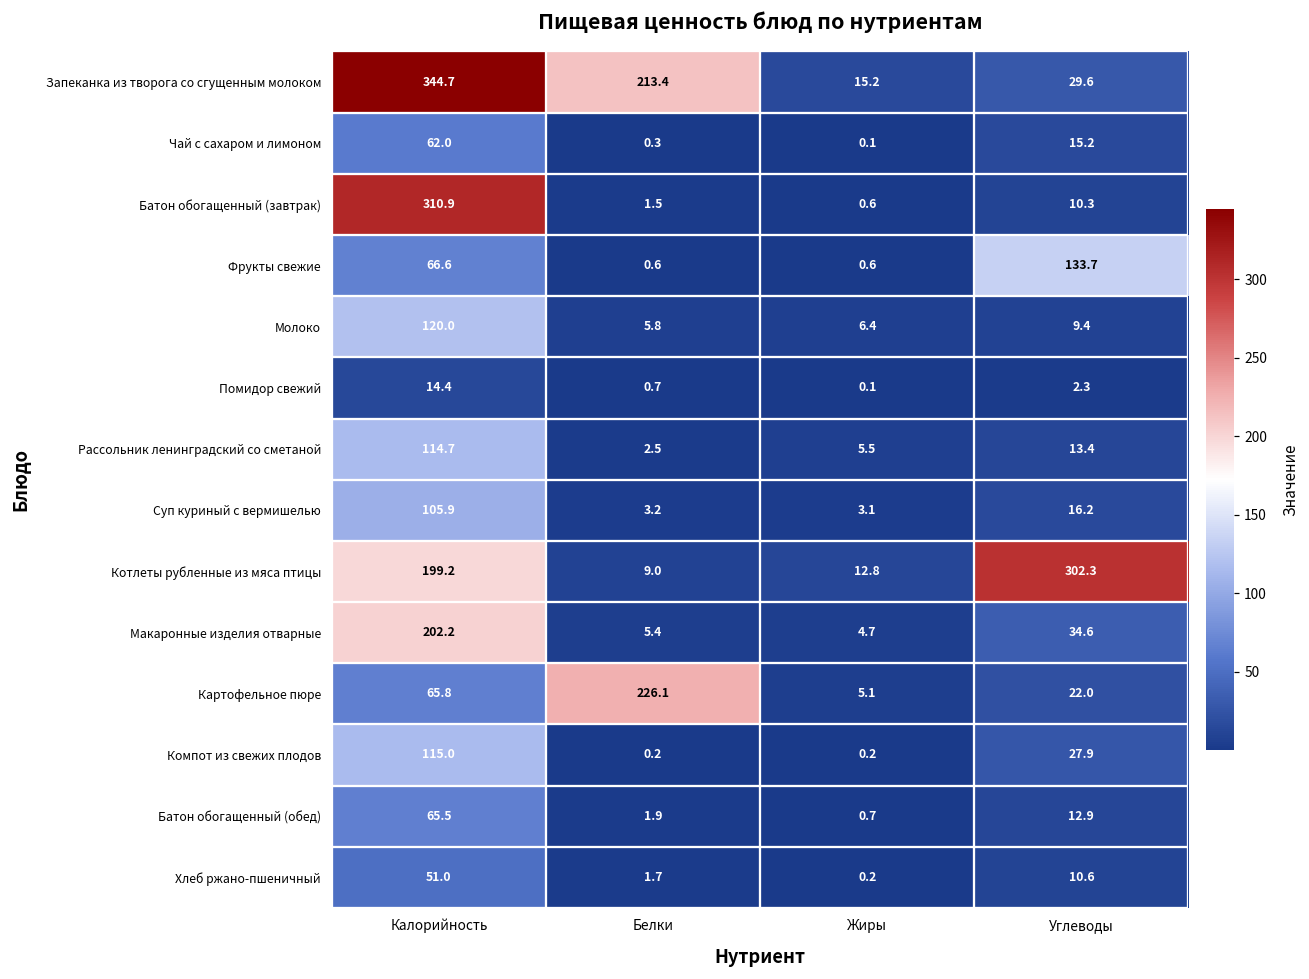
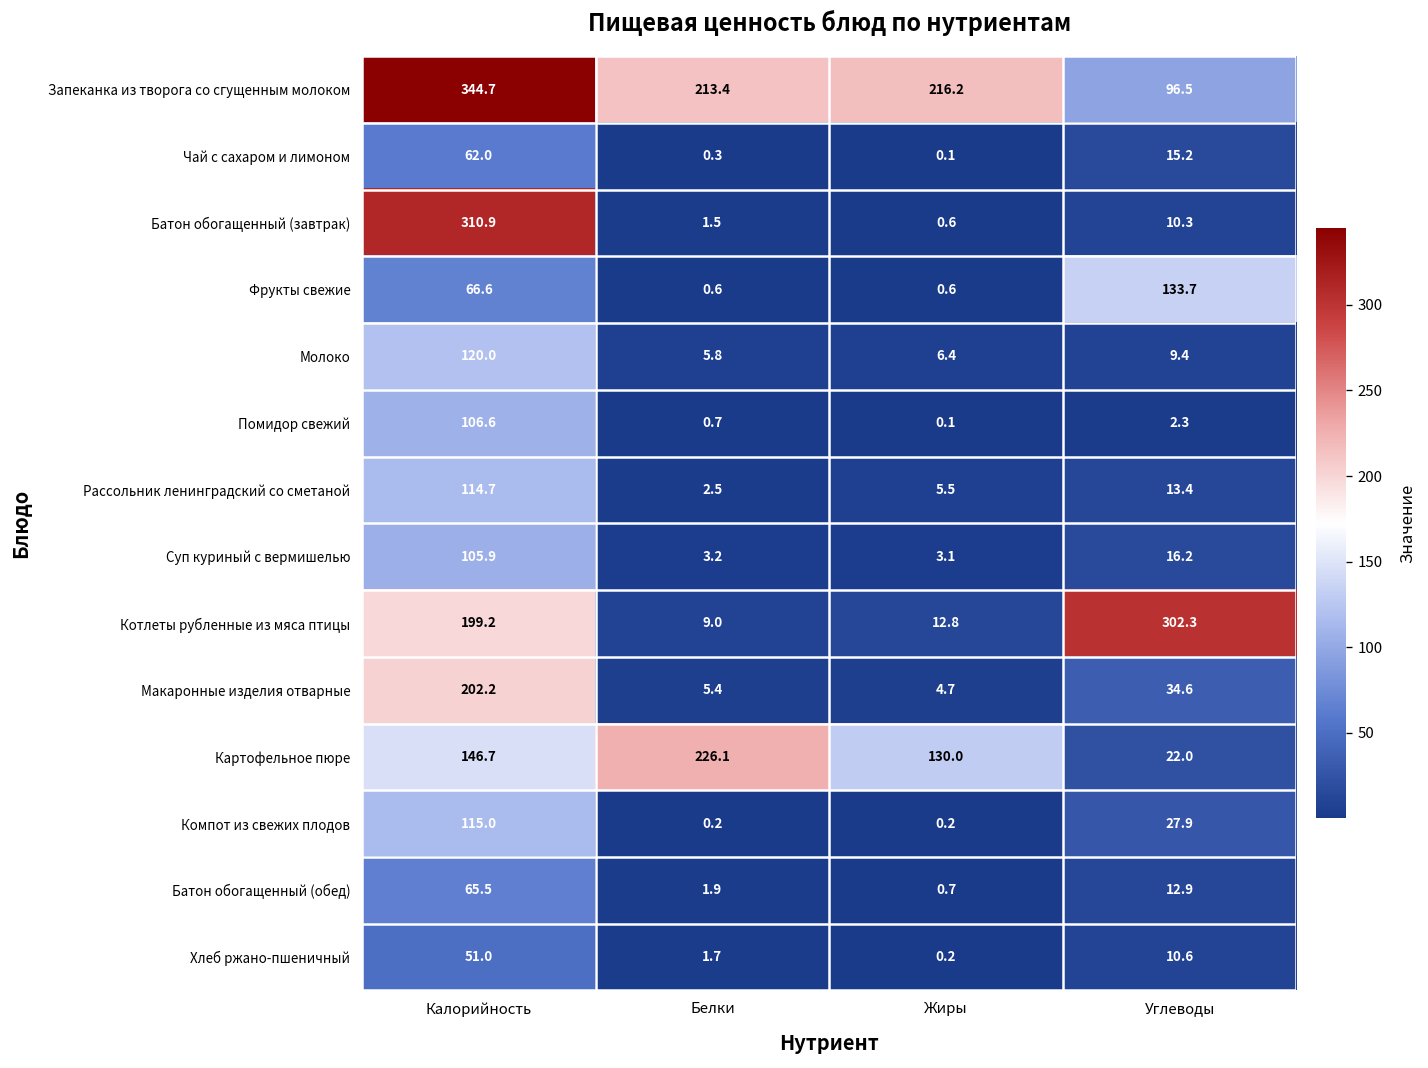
Запеканка из творога со сгущенным молоком, Жиры: 15.2 -> 216.2
Запеканка из творога со сгущенным молоком, Углеводы: 29.6 -> 96.5
Помидор свежий, Калорийность: 14.4 -> 106.6
Картофельное пюре, Калорийность: 65.8 -> 146.7
Картофельное пюре, Жиры: 5.1 -> 130.0
